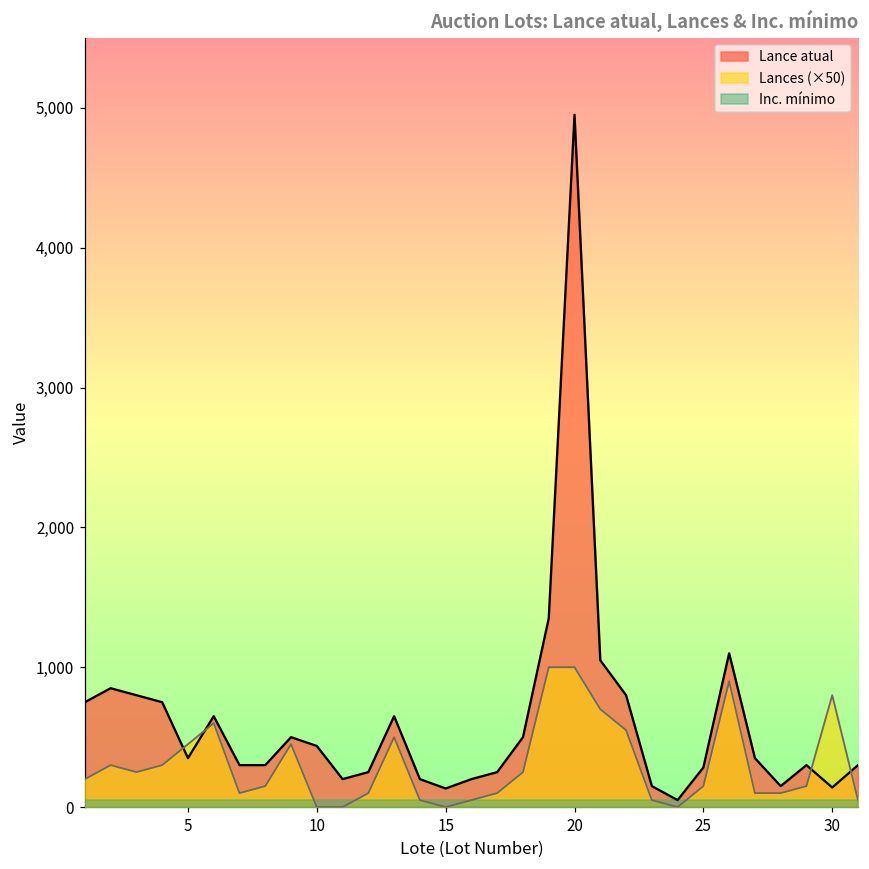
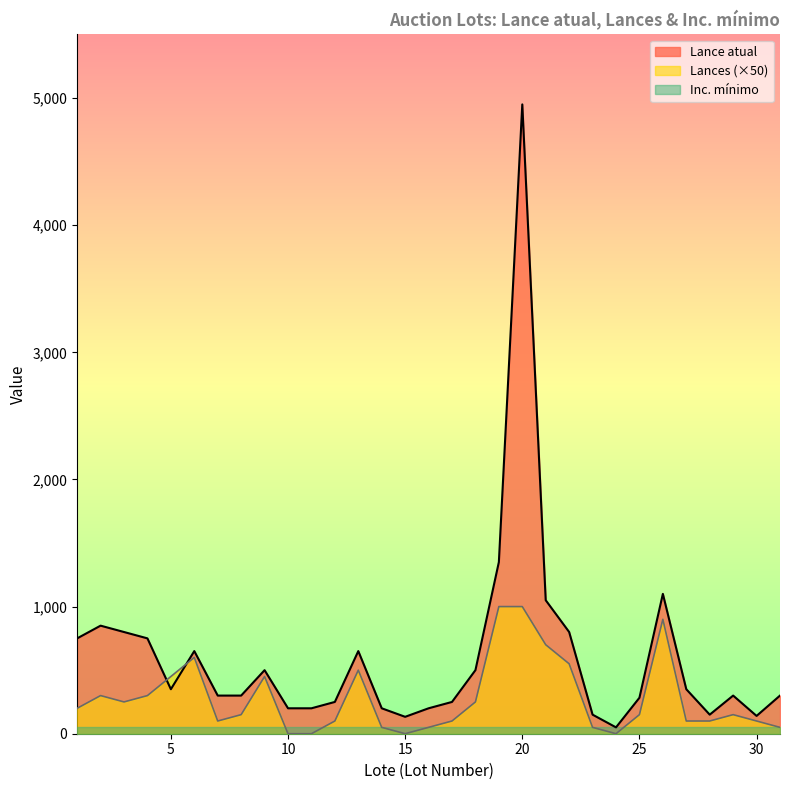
Lance atual, 10: 440 -> 200
Lances (×50), 30: 800 -> 100
